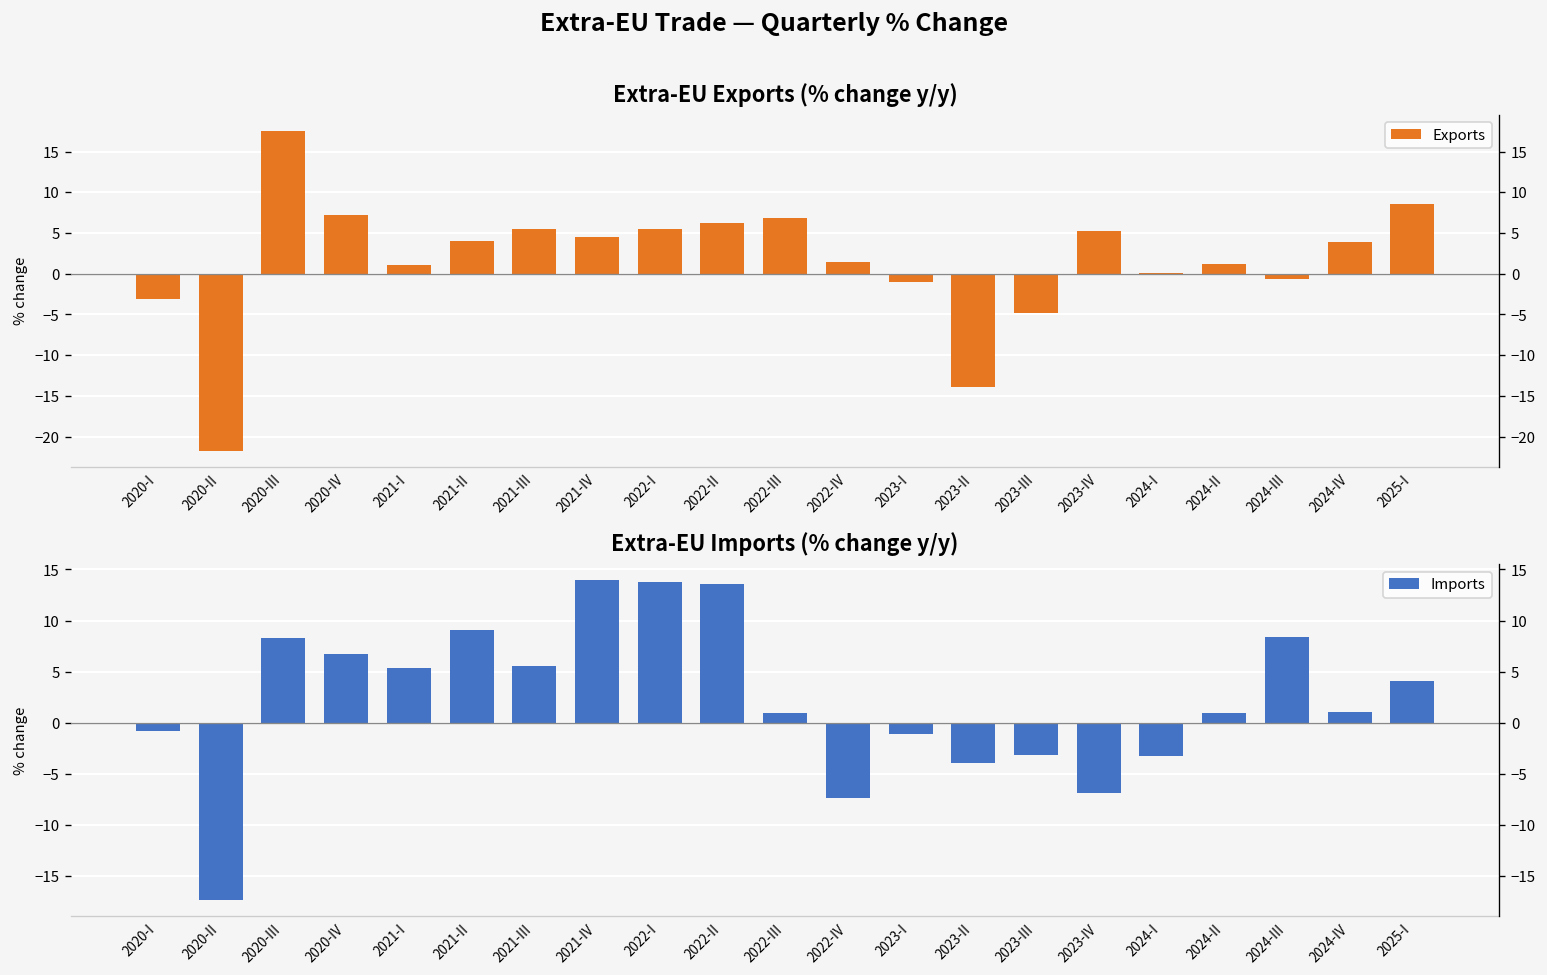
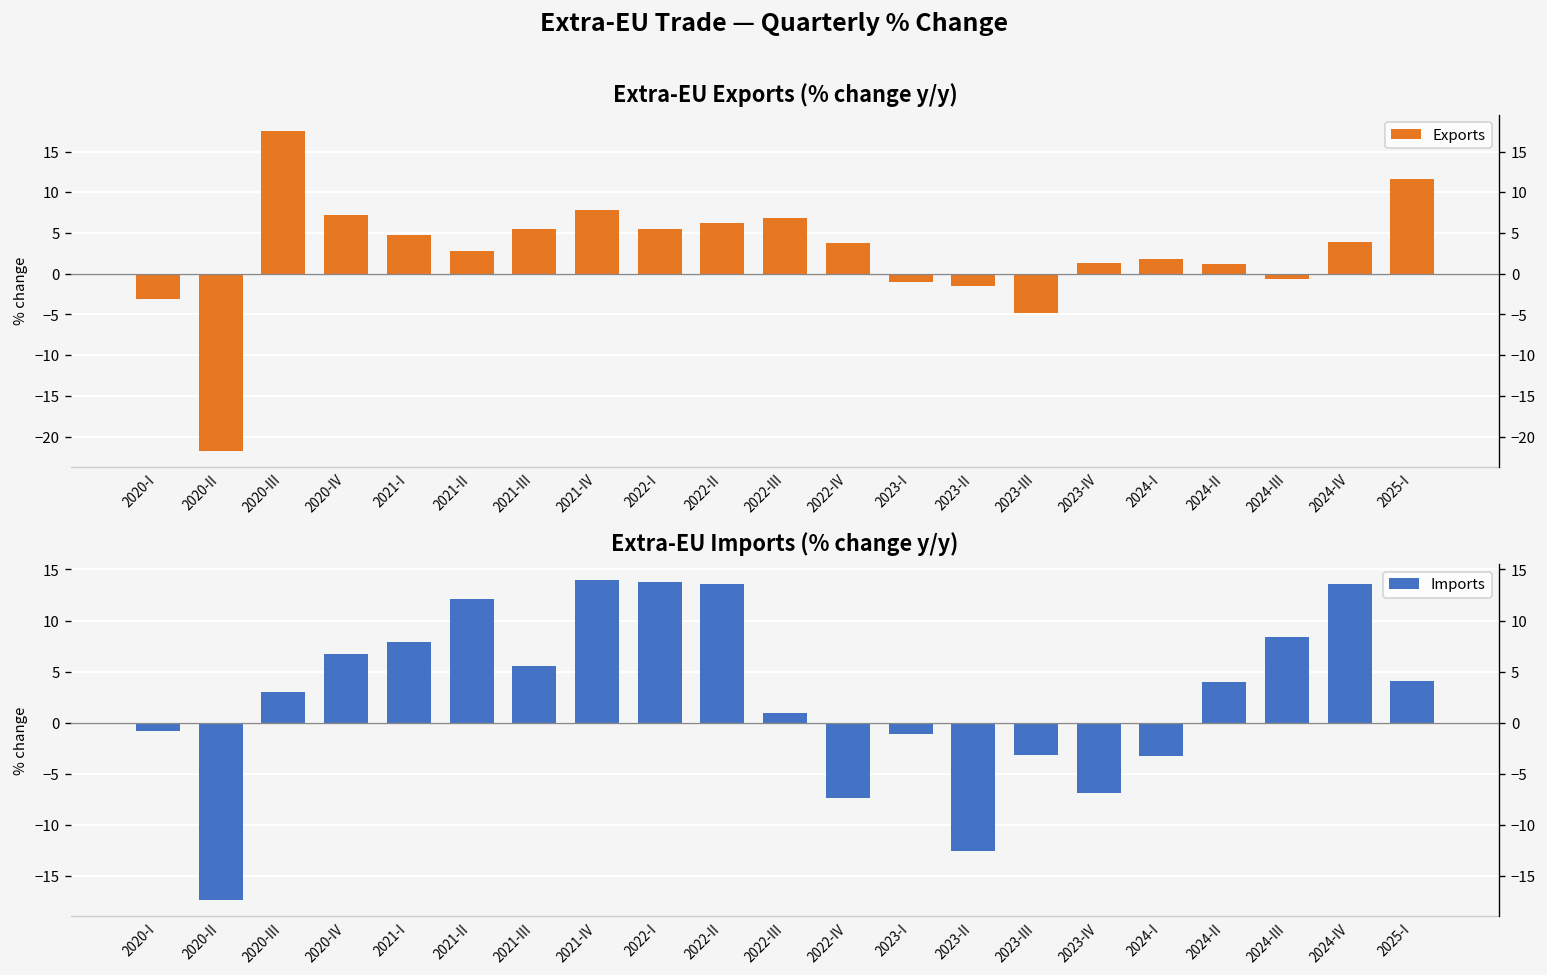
Extra-EU Exports (% change y/y), 2021-I: 1 -> 5
Extra-EU Exports (% change y/y), 2021-II: 4 -> 3
Extra-EU Exports (% change y/y), 2021-IV: 4 -> 8
Extra-EU Exports (% change y/y), 2022-IV: 1 -> 4
Extra-EU Exports (% change y/y), 2023-II: -14 -> -2
Extra-EU Exports (% change y/y), 2023-IV: 5 -> 1
Extra-EU Exports (% change y/y), 2024-I: 0 -> 2
Extra-EU Exports (% change y/y), 2025-I: 9 -> 12
Extra-EU Imports (% change y/y), 2020-III: 8 -> 3
Extra-EU Imports (% change y/y), 2021-I: 5 -> 8
Extra-EU Imports (% change y/y), 2021-II: 9 -> 12
Extra-EU Imports (% change y/y), 2023-II: -4 -> -13
Extra-EU Imports (% change y/y), 2024-II: 1 -> 4
Extra-EU Imports (% change y/y), 2024-IV: 1 -> 14
